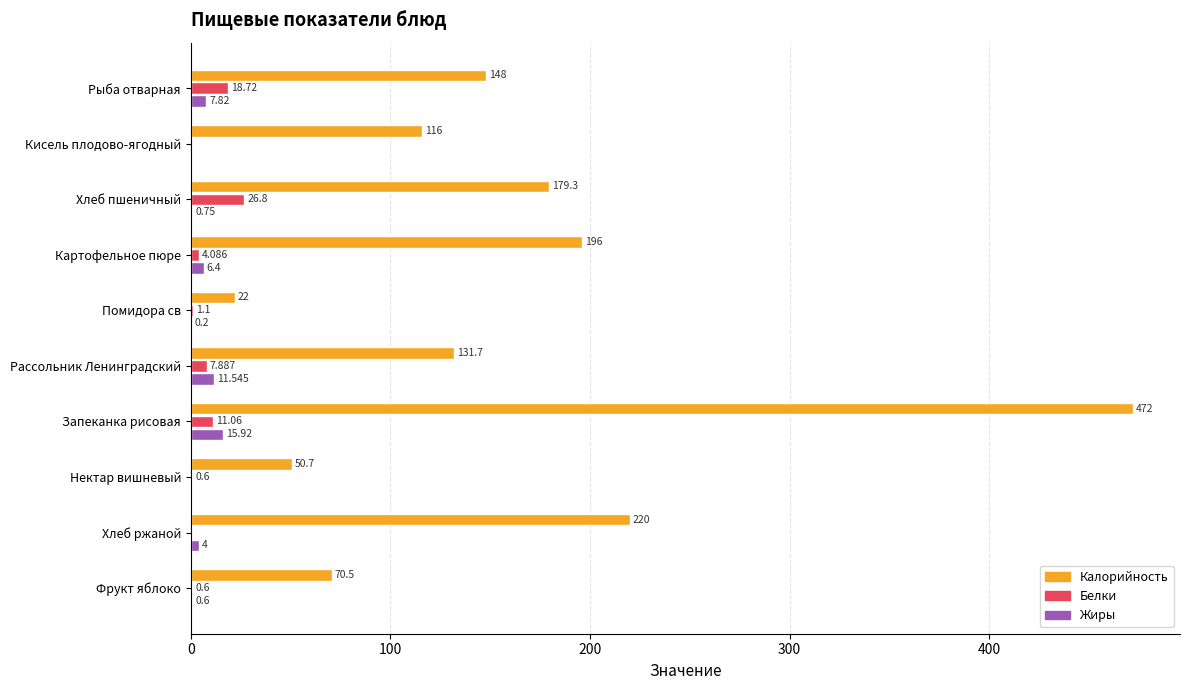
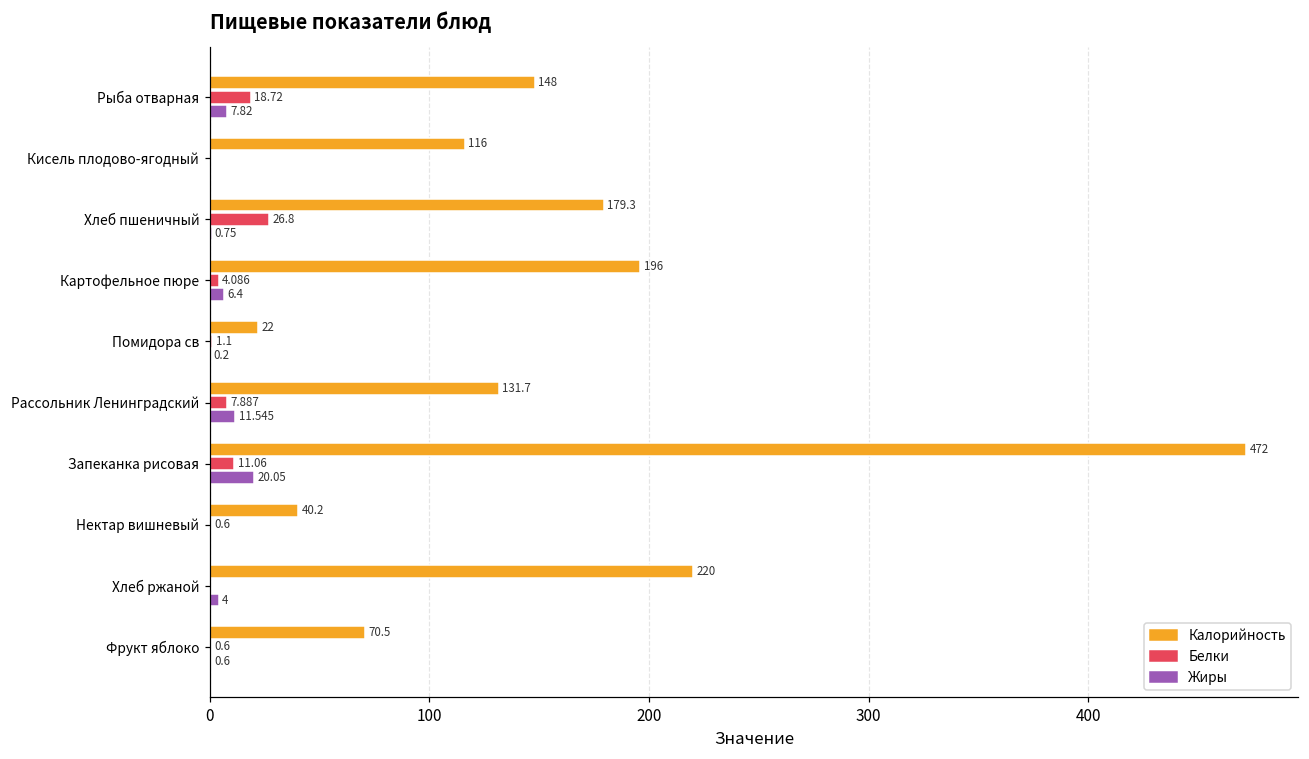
Жиры, Запеканка рисовая: 15.92 -> 20.05
Калорийность, Нектар вишневый: 50.7 -> 40.2
